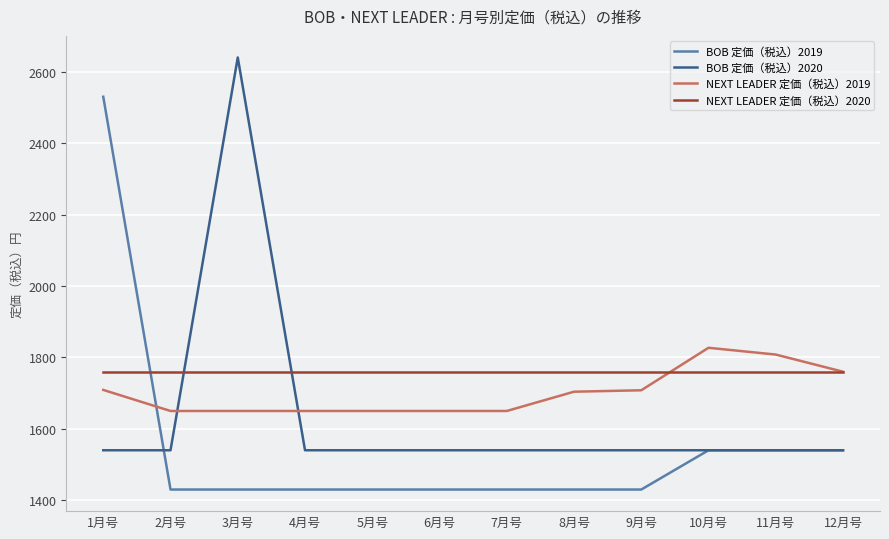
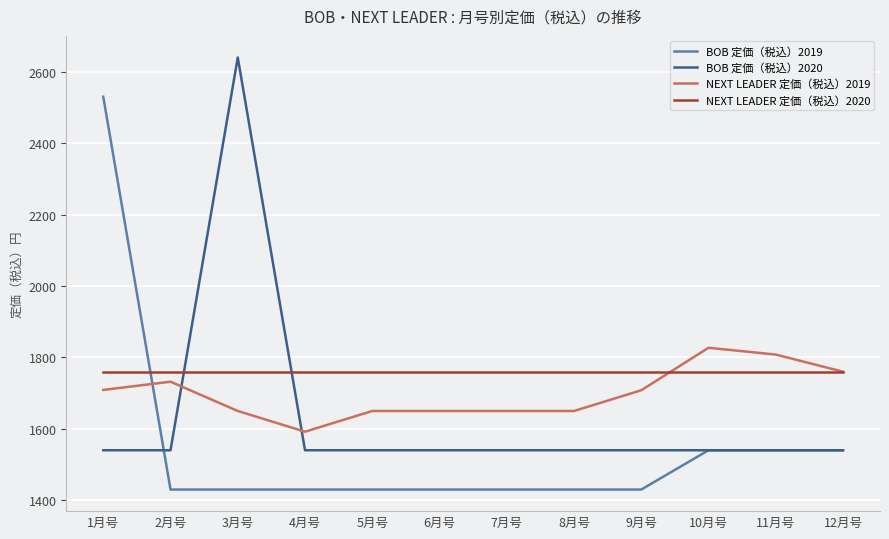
NEXT LEADER 定価（税込）2019, 2月号: 1650 -> 1730
NEXT LEADER 定価（税込）2019, 4月号: 1650 -> 1590
NEXT LEADER 定価（税込）2019, 8月号: 1700 -> 1650
